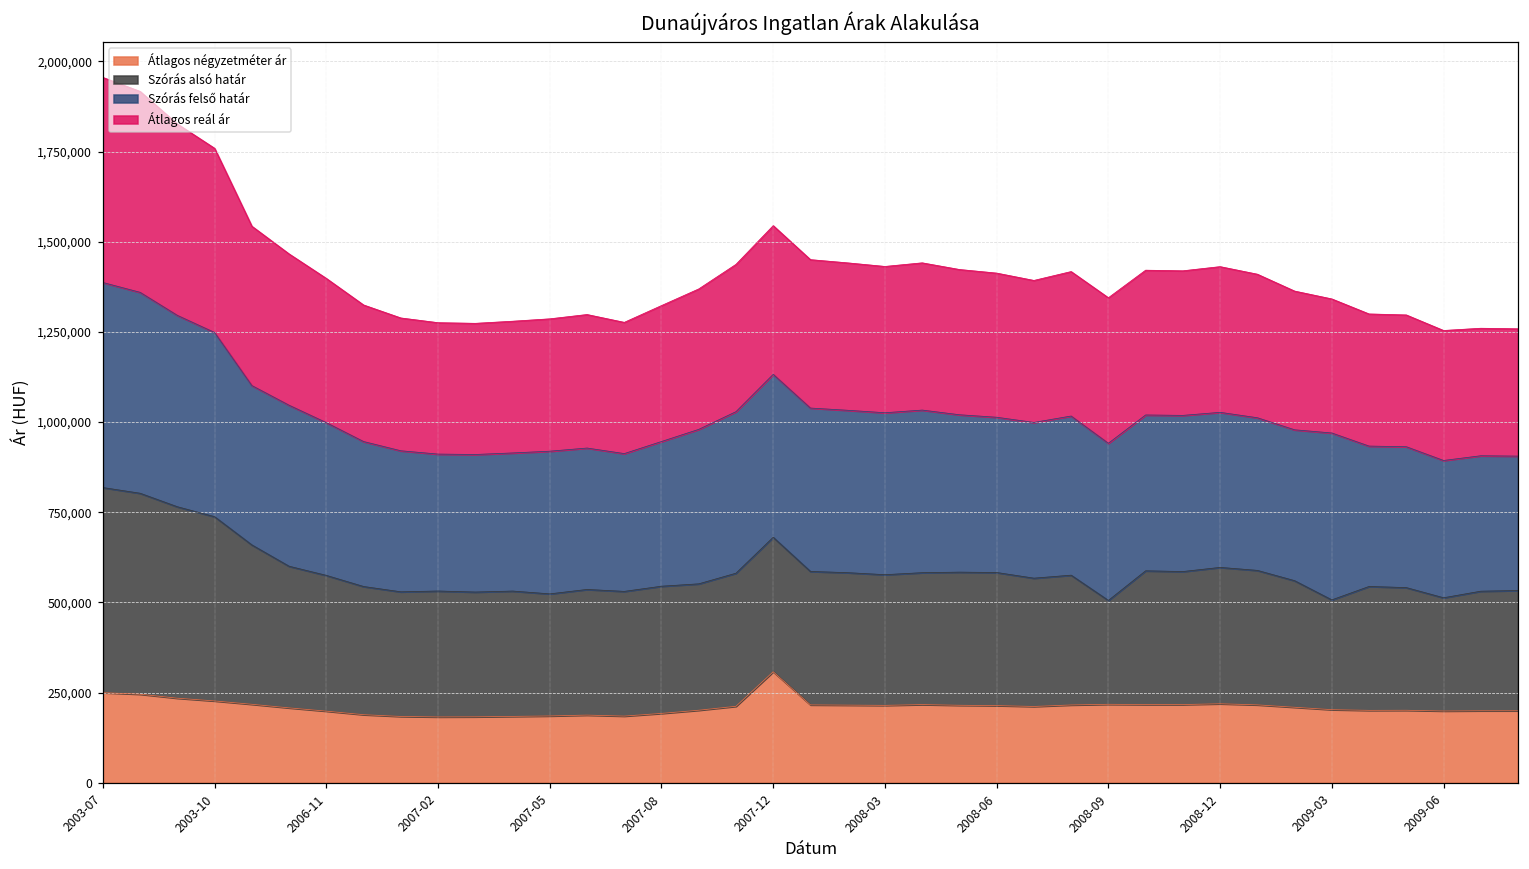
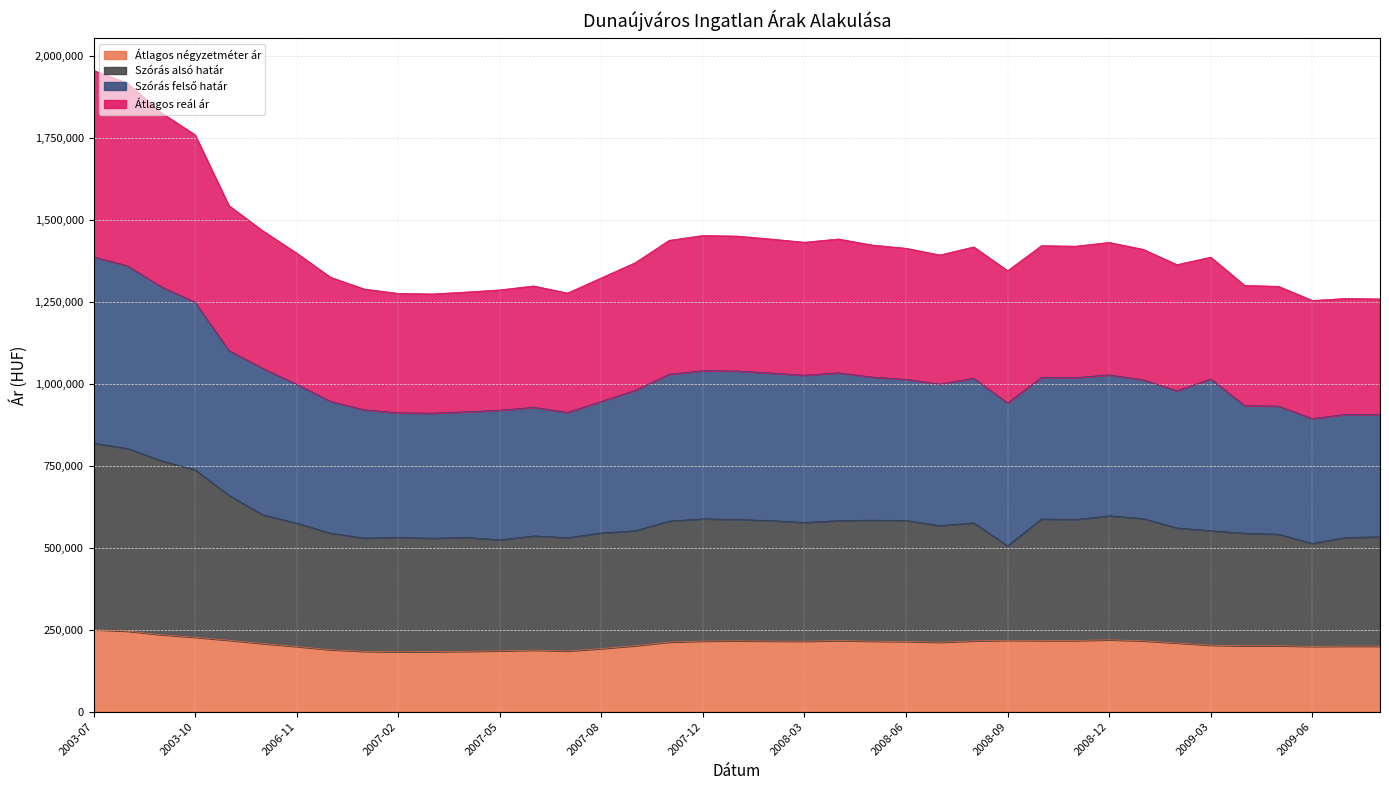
Átlagos négyzetméter ár, 2007-12: 310,000 -> 220,000
Szórás alsó határ, 2009-03: 300,000 -> 350,000
